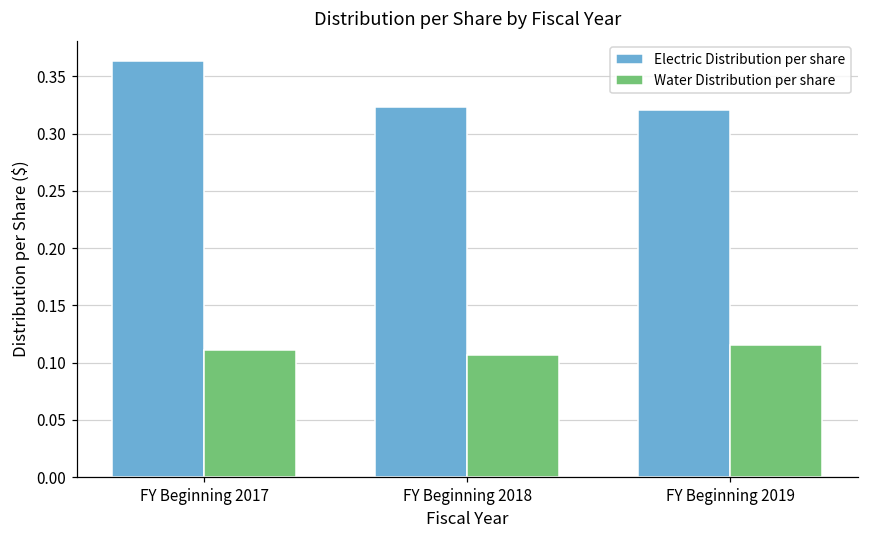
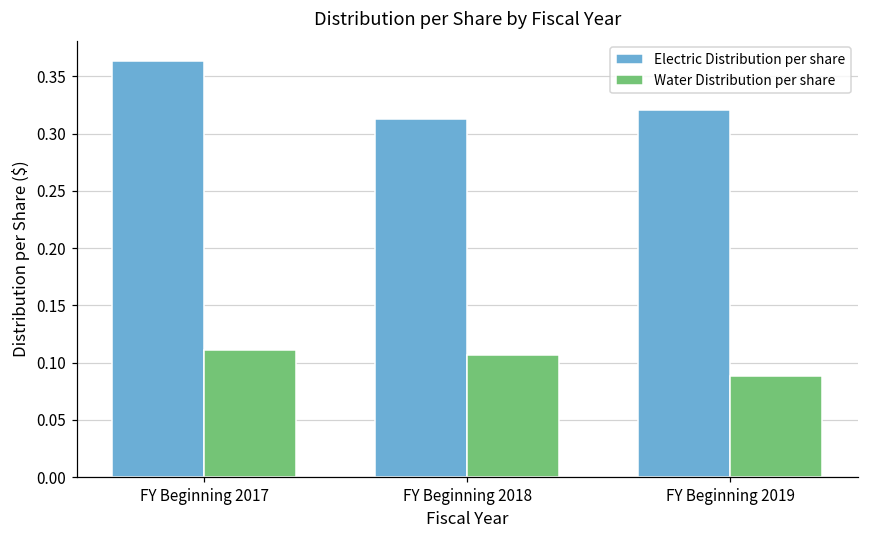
Electric Distribution per share, FY Beginning 2018: 0.323 -> 0.313
Water Distribution per share, FY Beginning 2019: 0.116 -> 0.088
